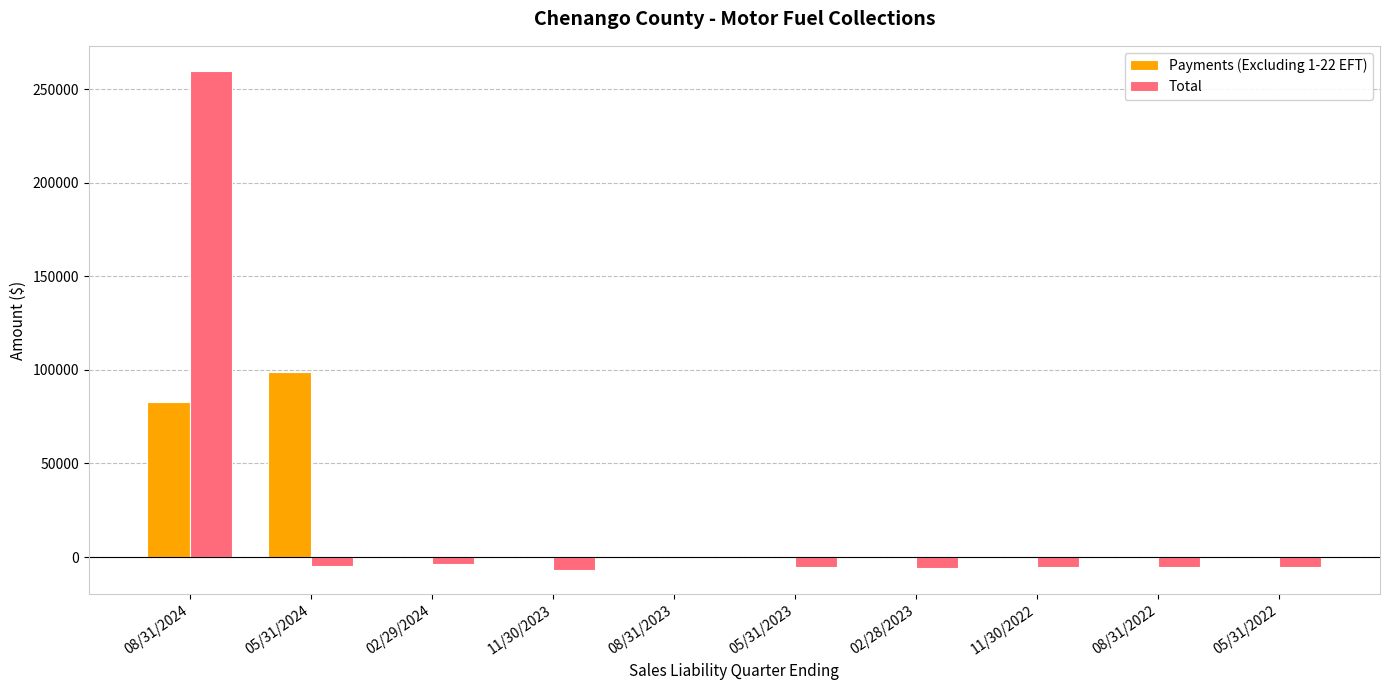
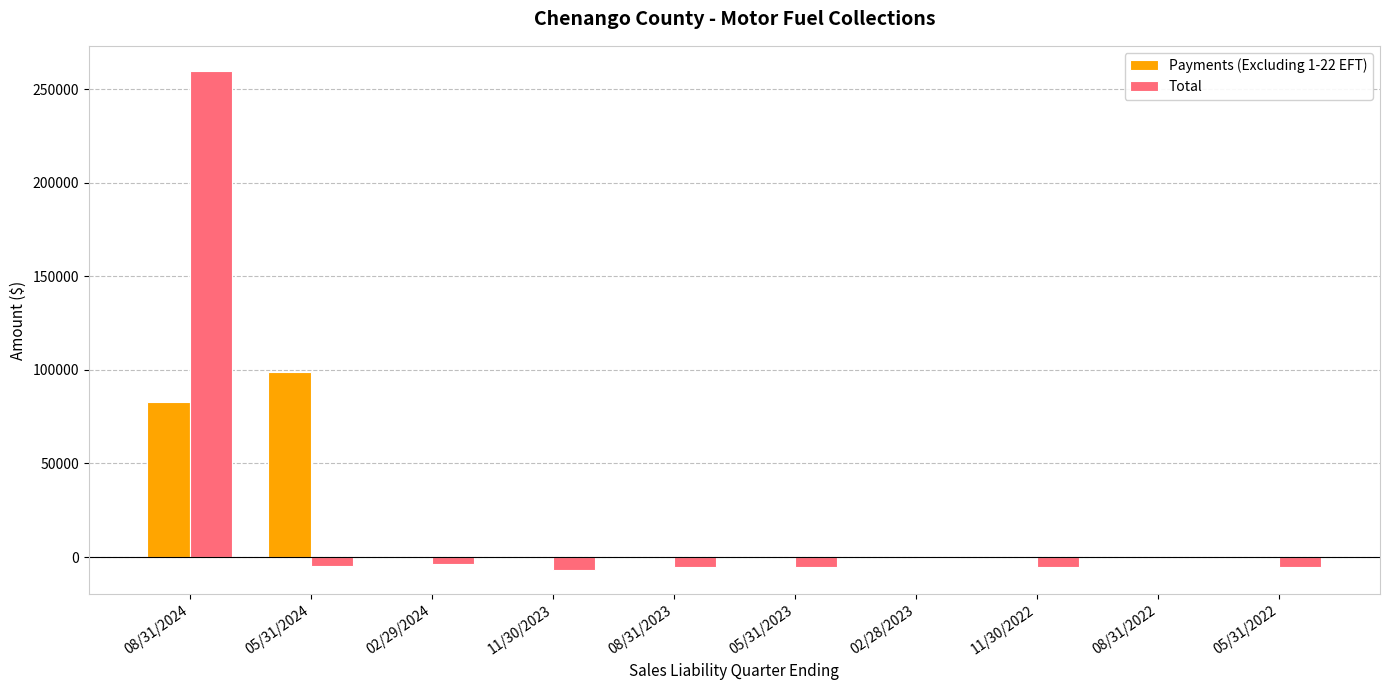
Total, 08/31/2023: 0 -> -6000
Total, 02/28/2023: -6000 -> 0
Total, 08/31/2022: -5000 -> 0
